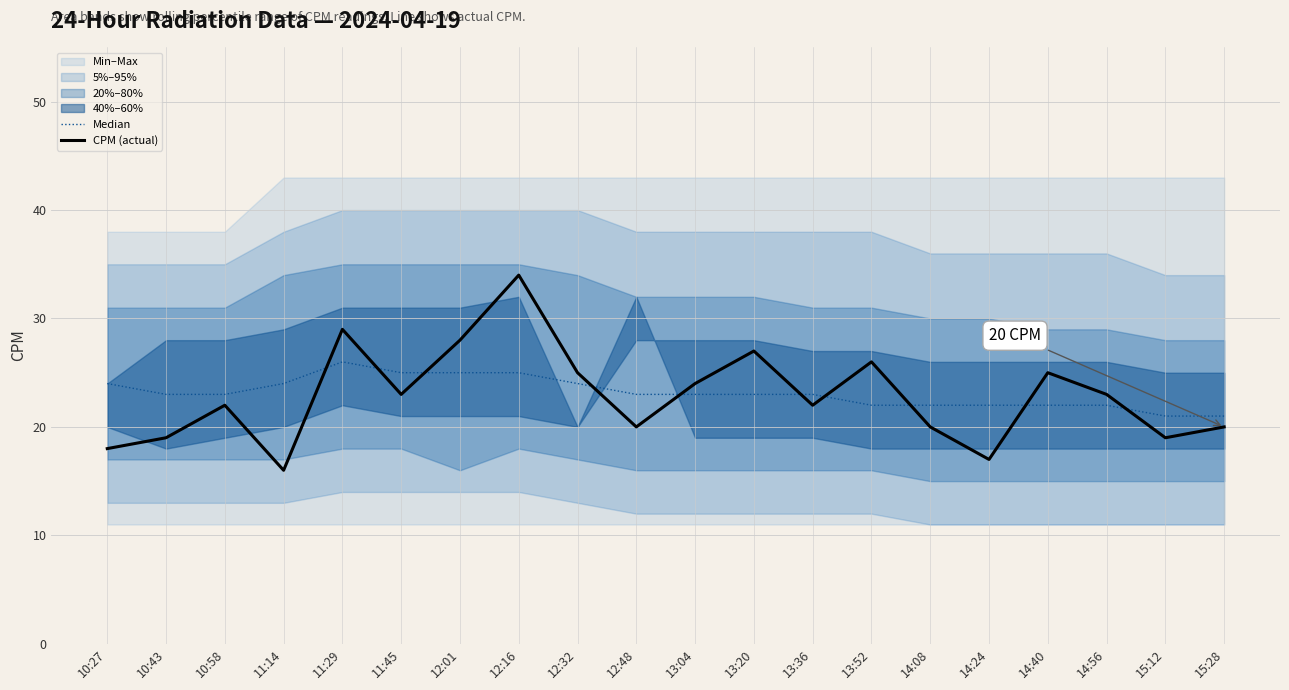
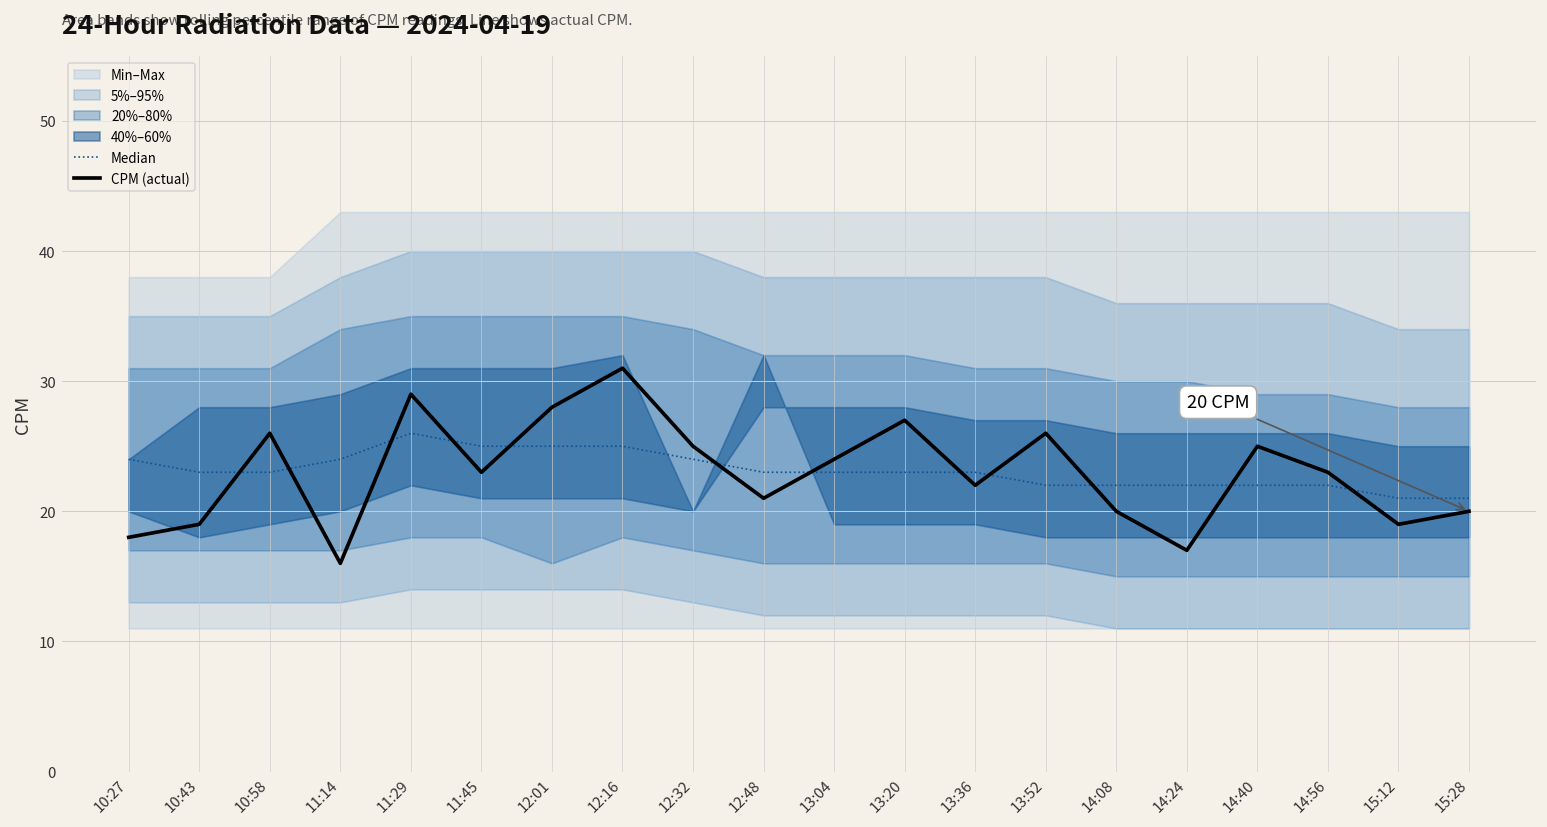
CPM (actual), 10:58: 22 -> 26
CPM (actual), 12:16: 34 -> 31
CPM (actual), 12:48: 20 -> 21
